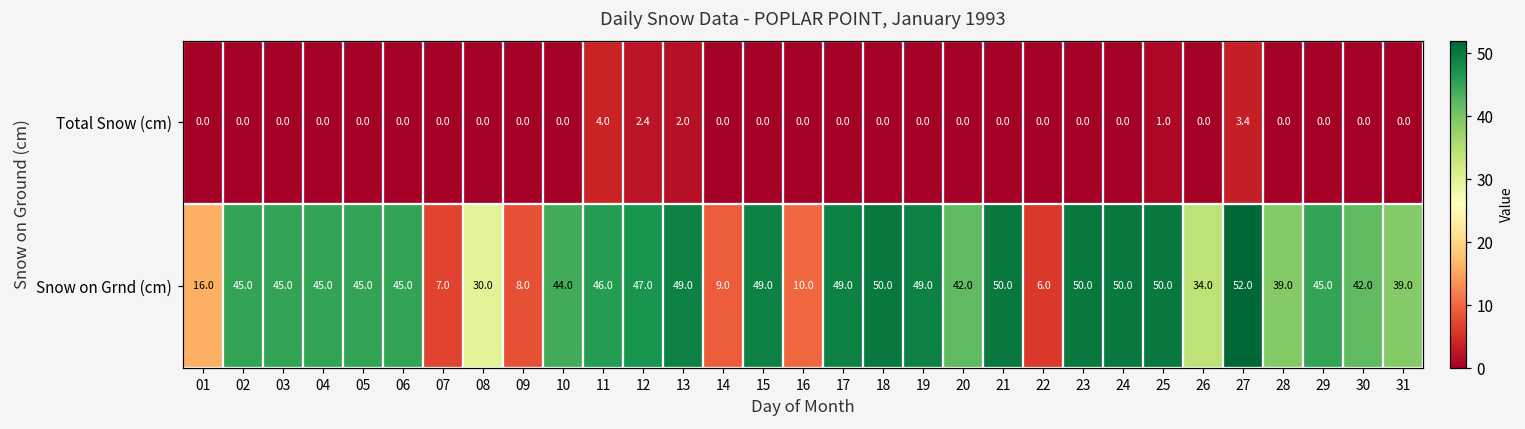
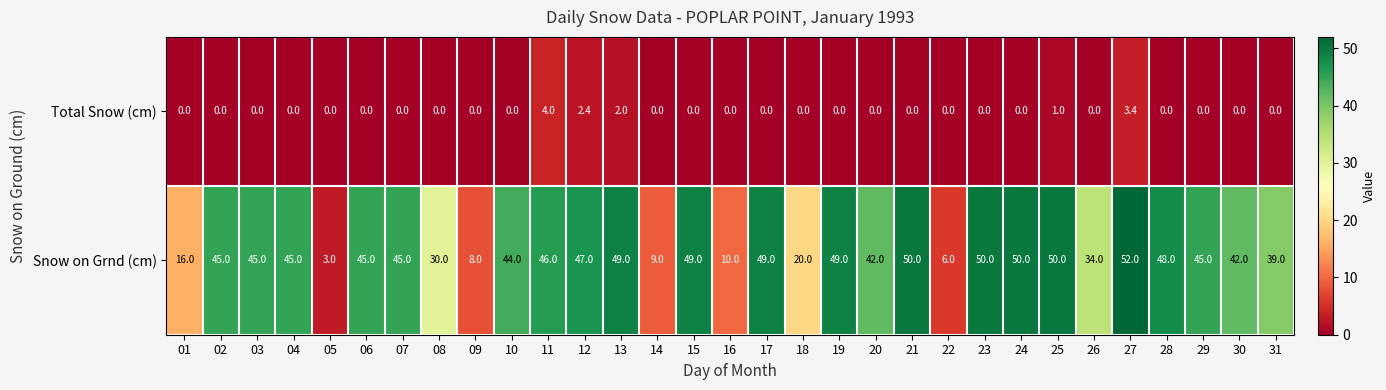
Snow on Grnd (cm), 05: 45.0 -> 3.0
Snow on Grnd (cm), 07: 7.0 -> 45.0
Snow on Grnd (cm), 18: 50.0 -> 20.0
Snow on Grnd (cm), 28: 39.0 -> 48.0
